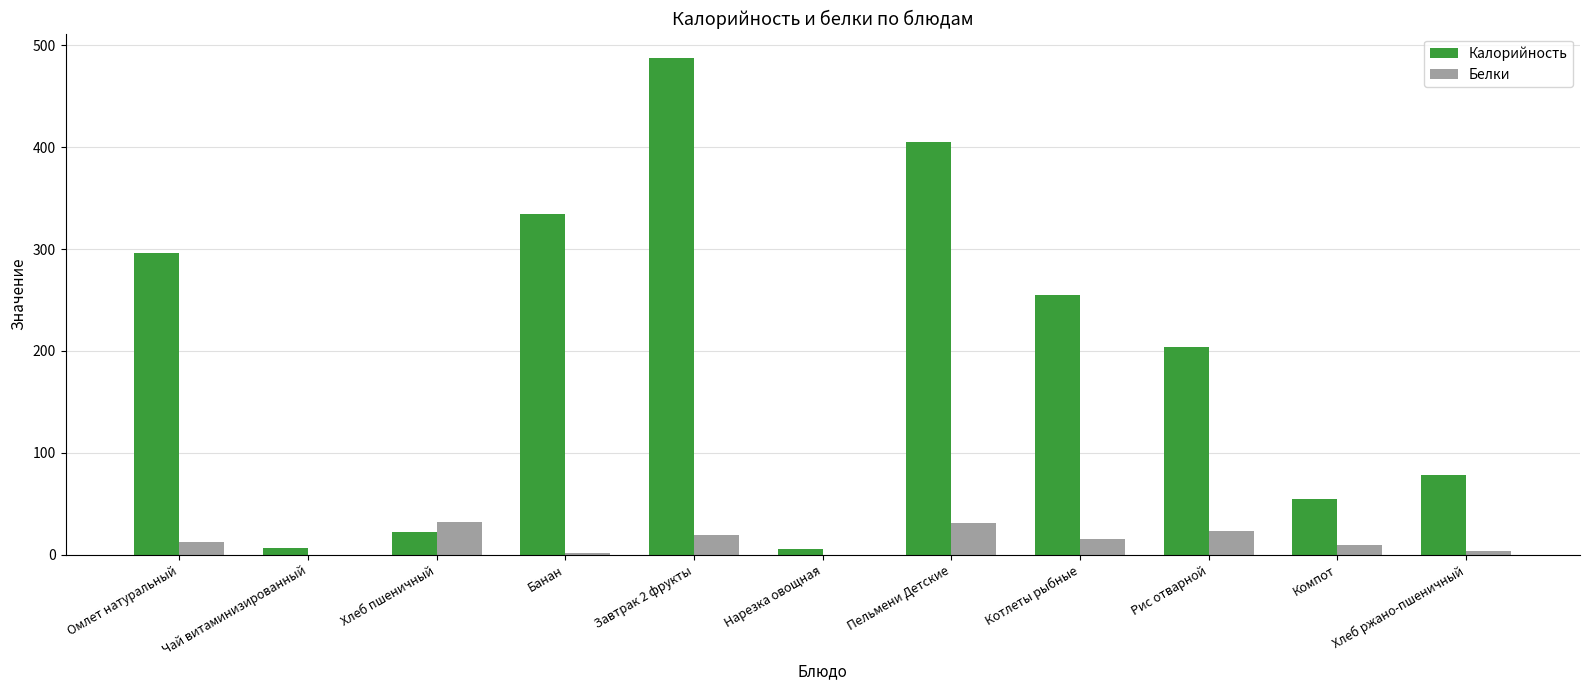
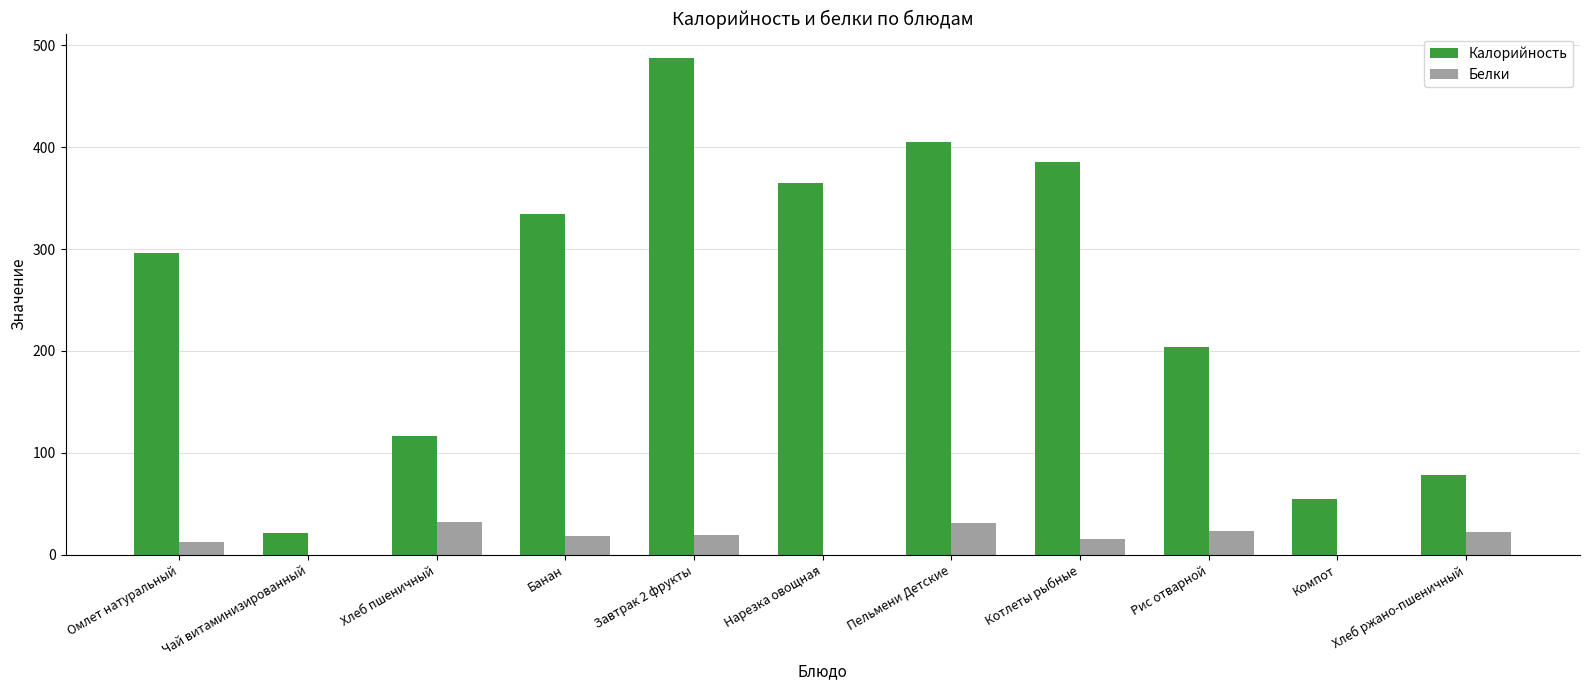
Калорийность, Чай витаминизированный: 7 -> 21
Калорийность, Хлеб пшеничный: 22 -> 117
Белки, Банан: 2 -> 18
Калорийность, Нарезка овощная: 6 -> 365
Калорийность, Котлеты рыбные: 255 -> 385
Белки, Компот: 10 -> 0
Белки, Хлеб ржано-пшеничный: 3 -> 22
